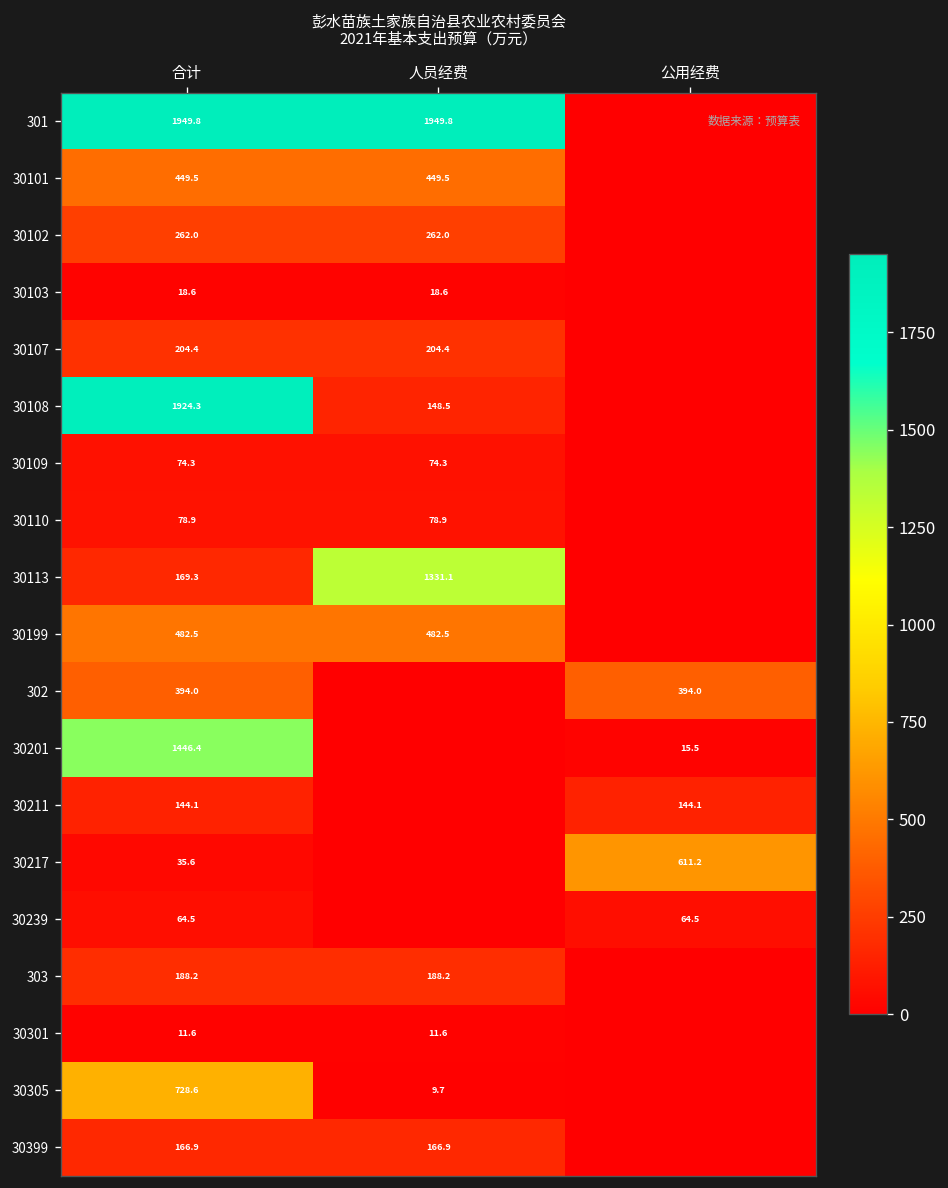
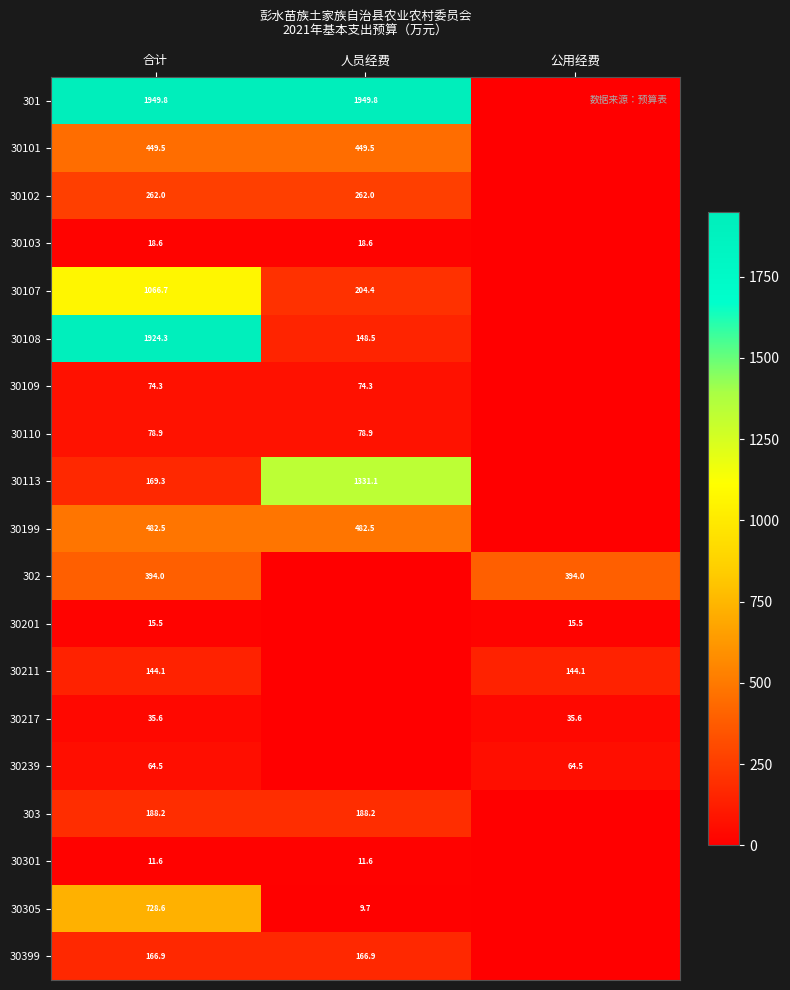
30107, 合计: 204.4 -> 1066.7
30201, 合计: 1446.4 -> 15.5
30217, 公用经费: 611.2 -> 35.6
